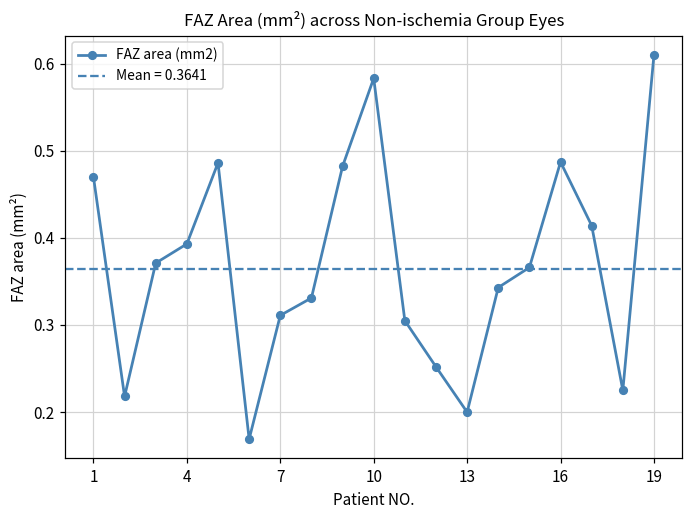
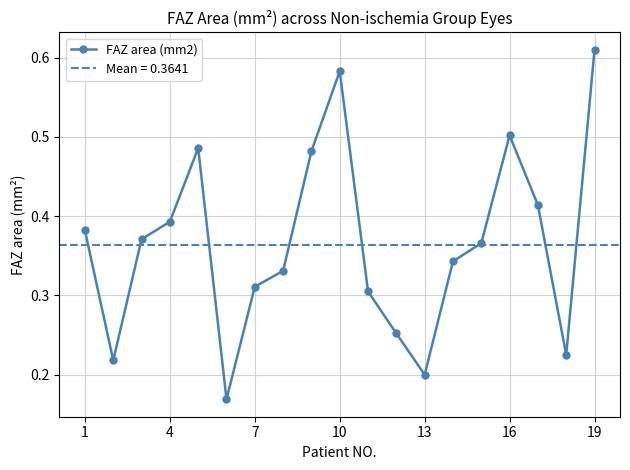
1: 0.47 -> 0.38
16: 0.49 -> 0.50
